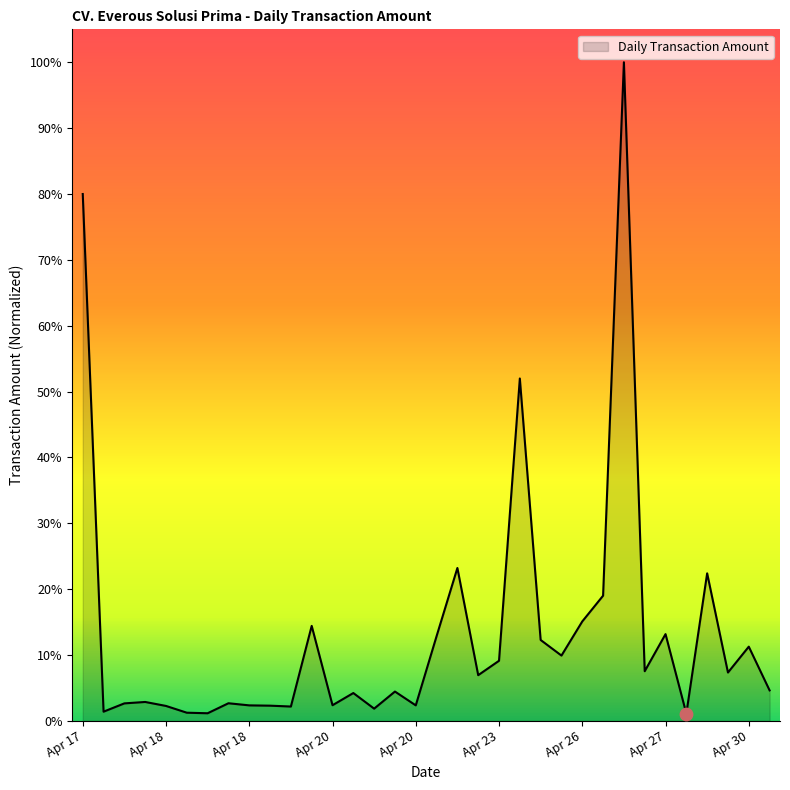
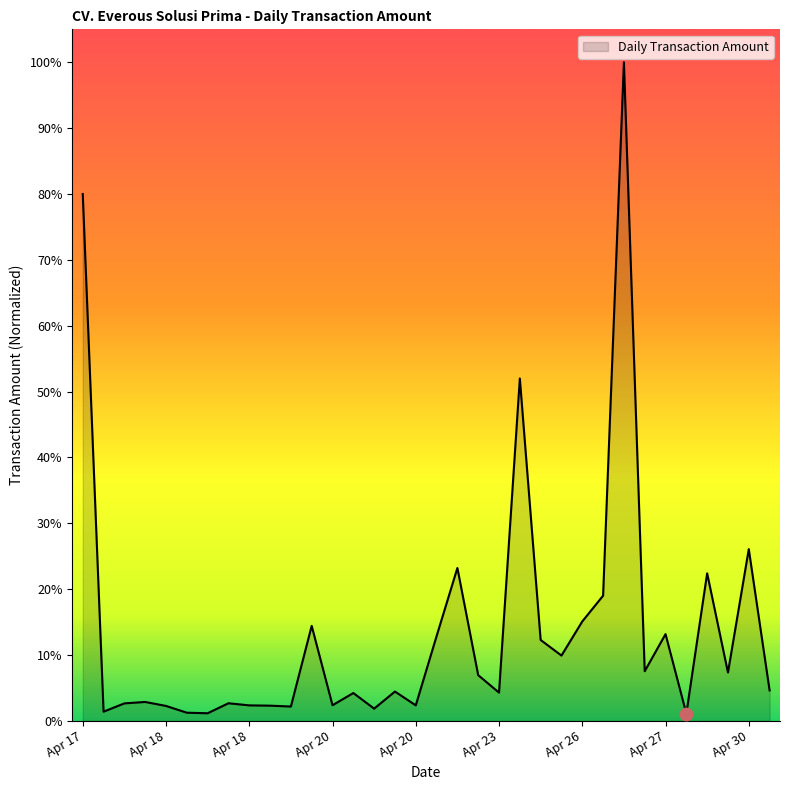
Daily Transaction Amount, Apr 23: 9% -> 4%
Daily Transaction Amount, Apr 30: 11% -> 26%
